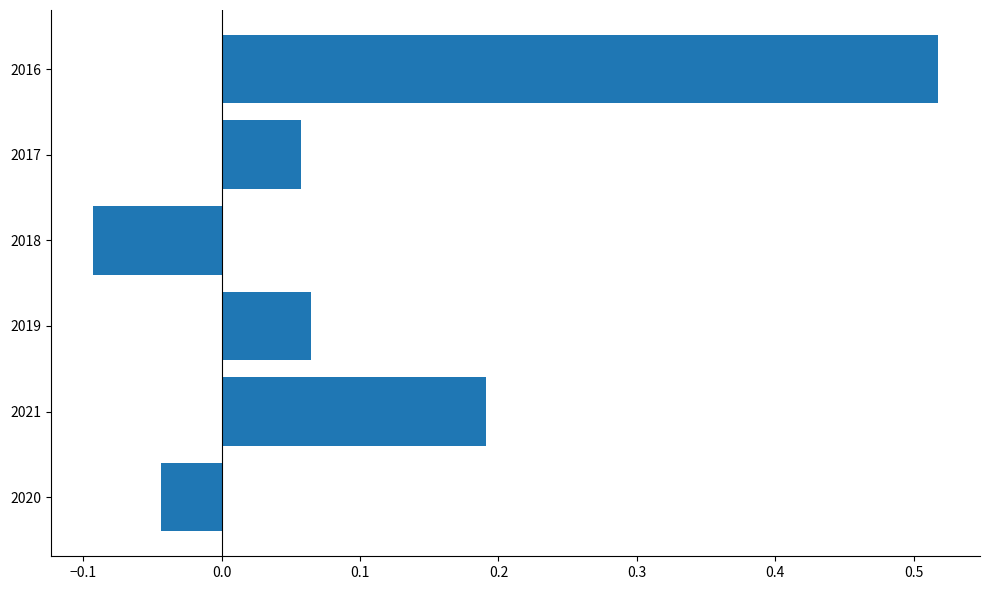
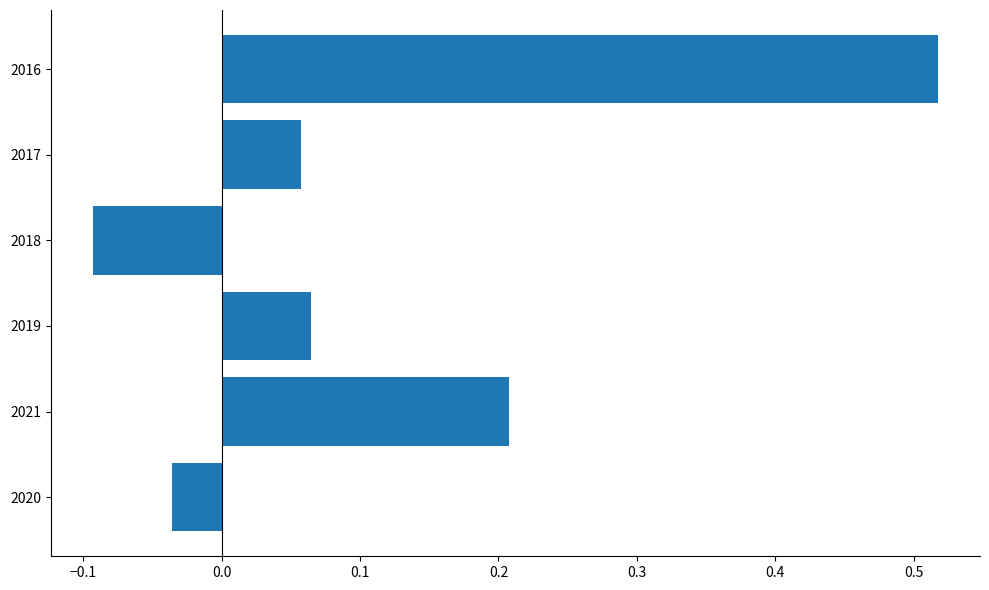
2021: 0.191 -> 0.208
2020: -0.044 -> -0.035
